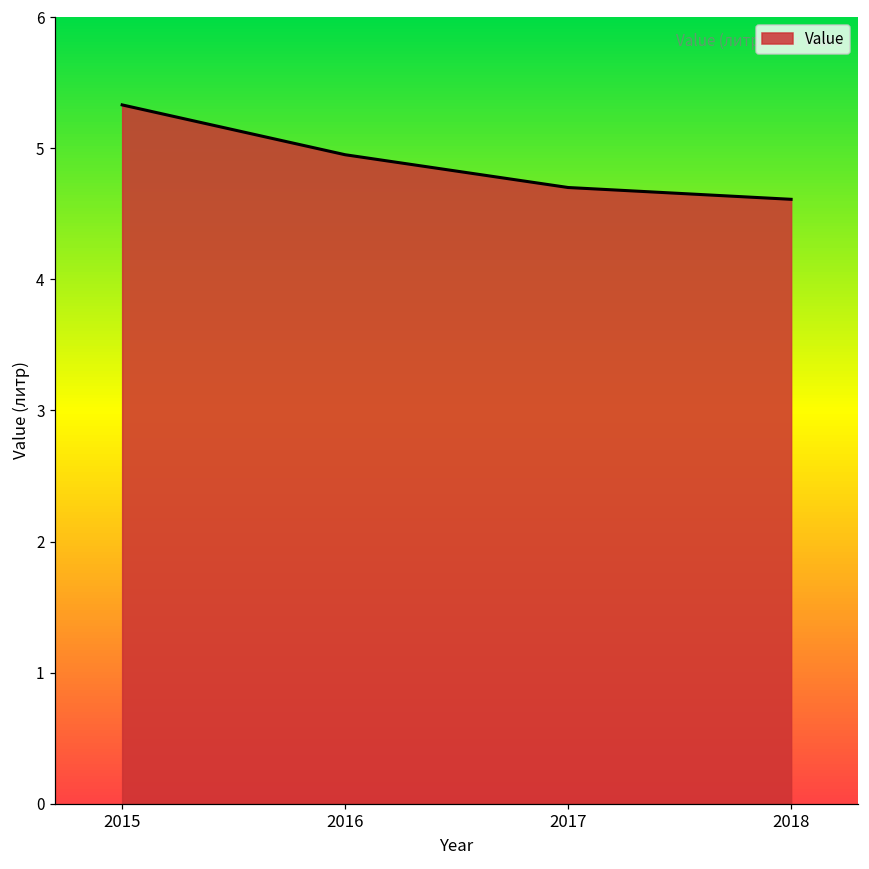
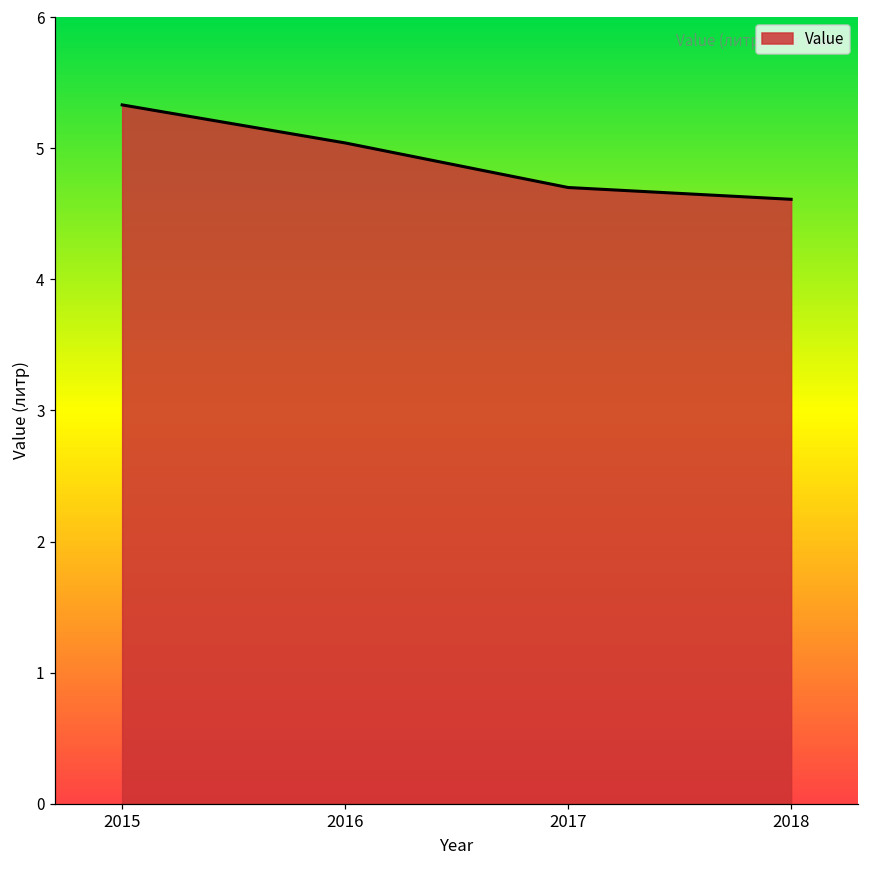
2016: 4.95 -> 5.04
